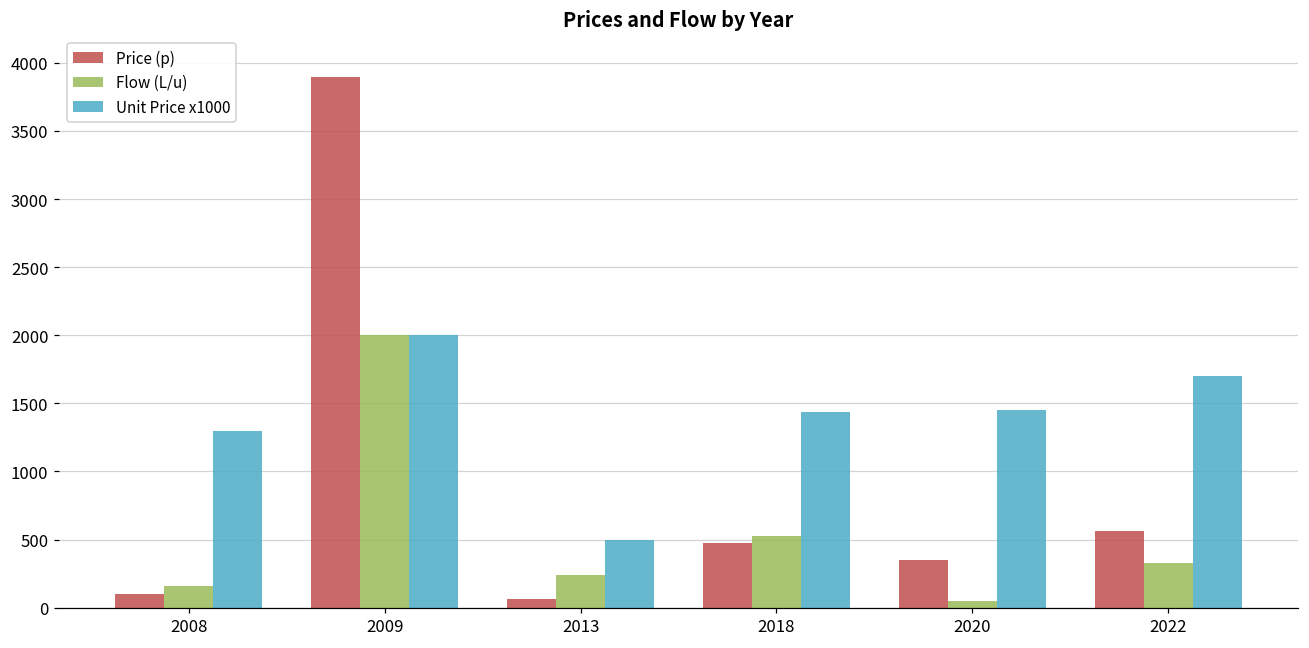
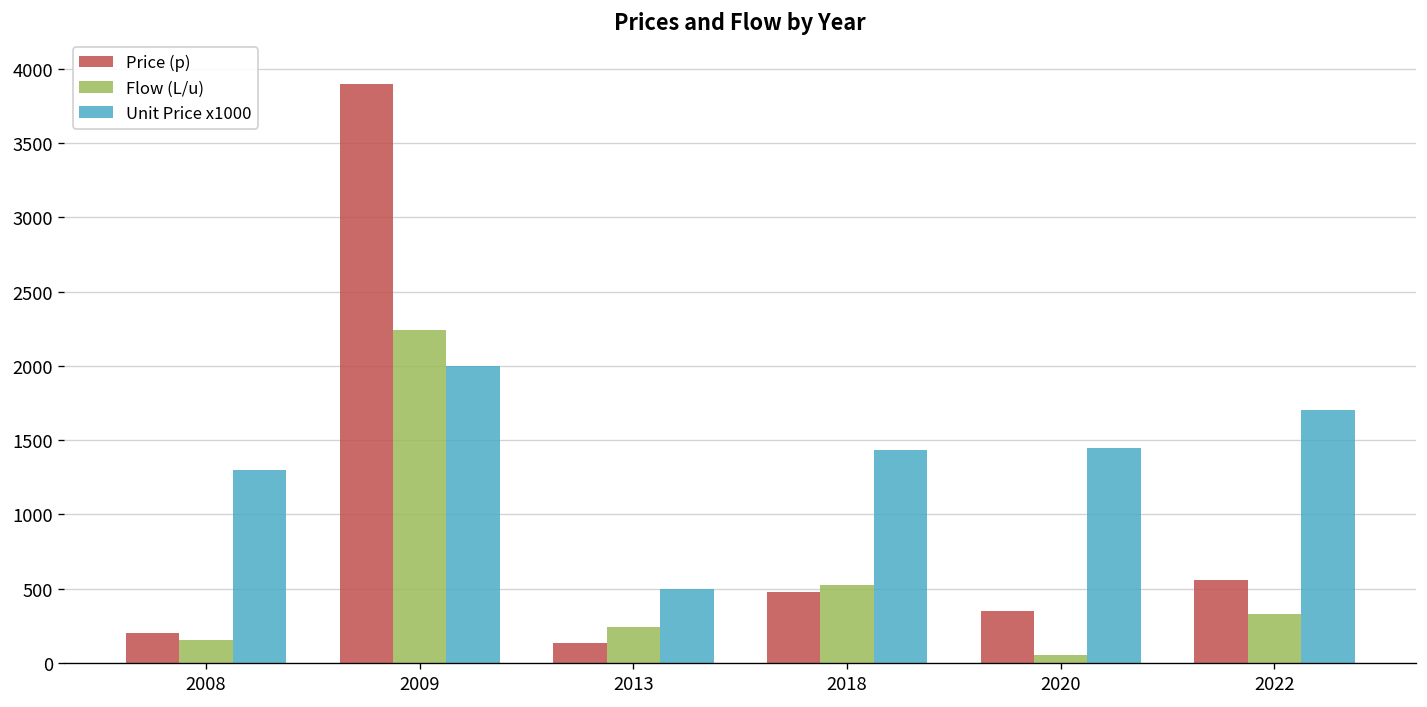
Price (p), 2008: 100 -> 200
Flow (L/u), 2009: 2000 -> 2240
Price (p), 2013: 60 -> 140
